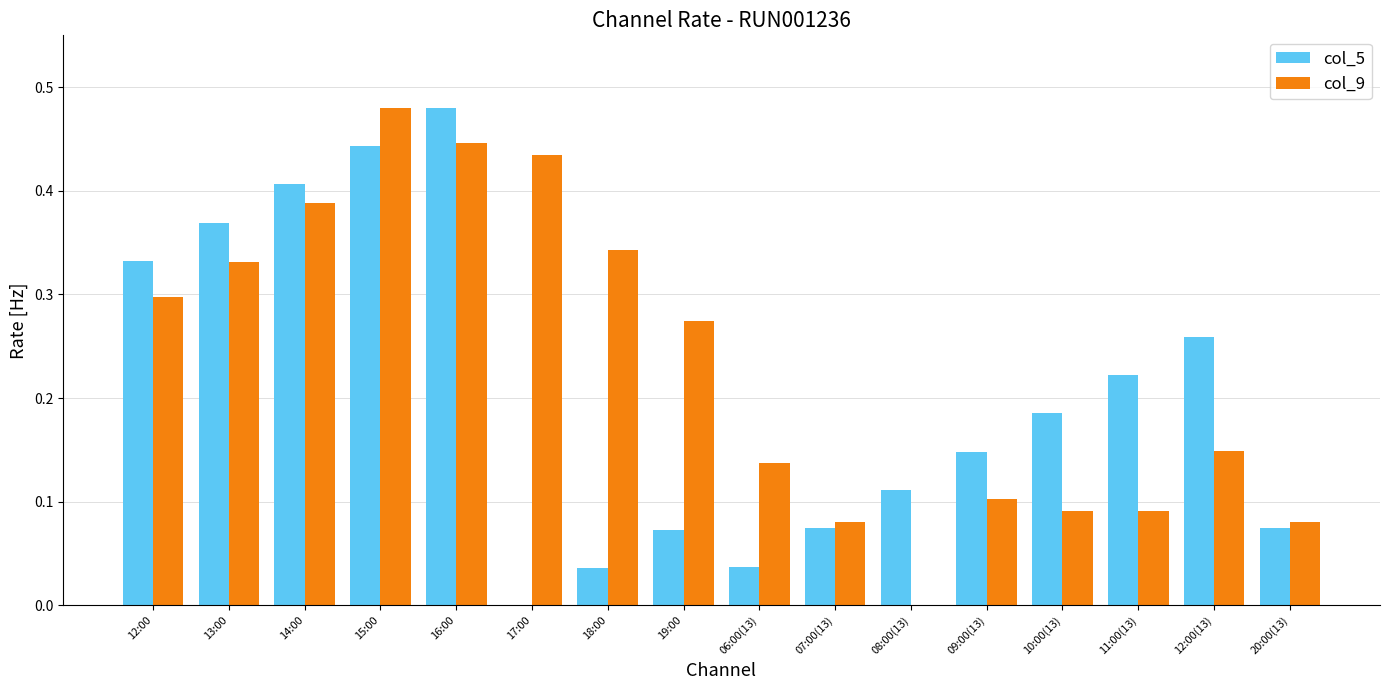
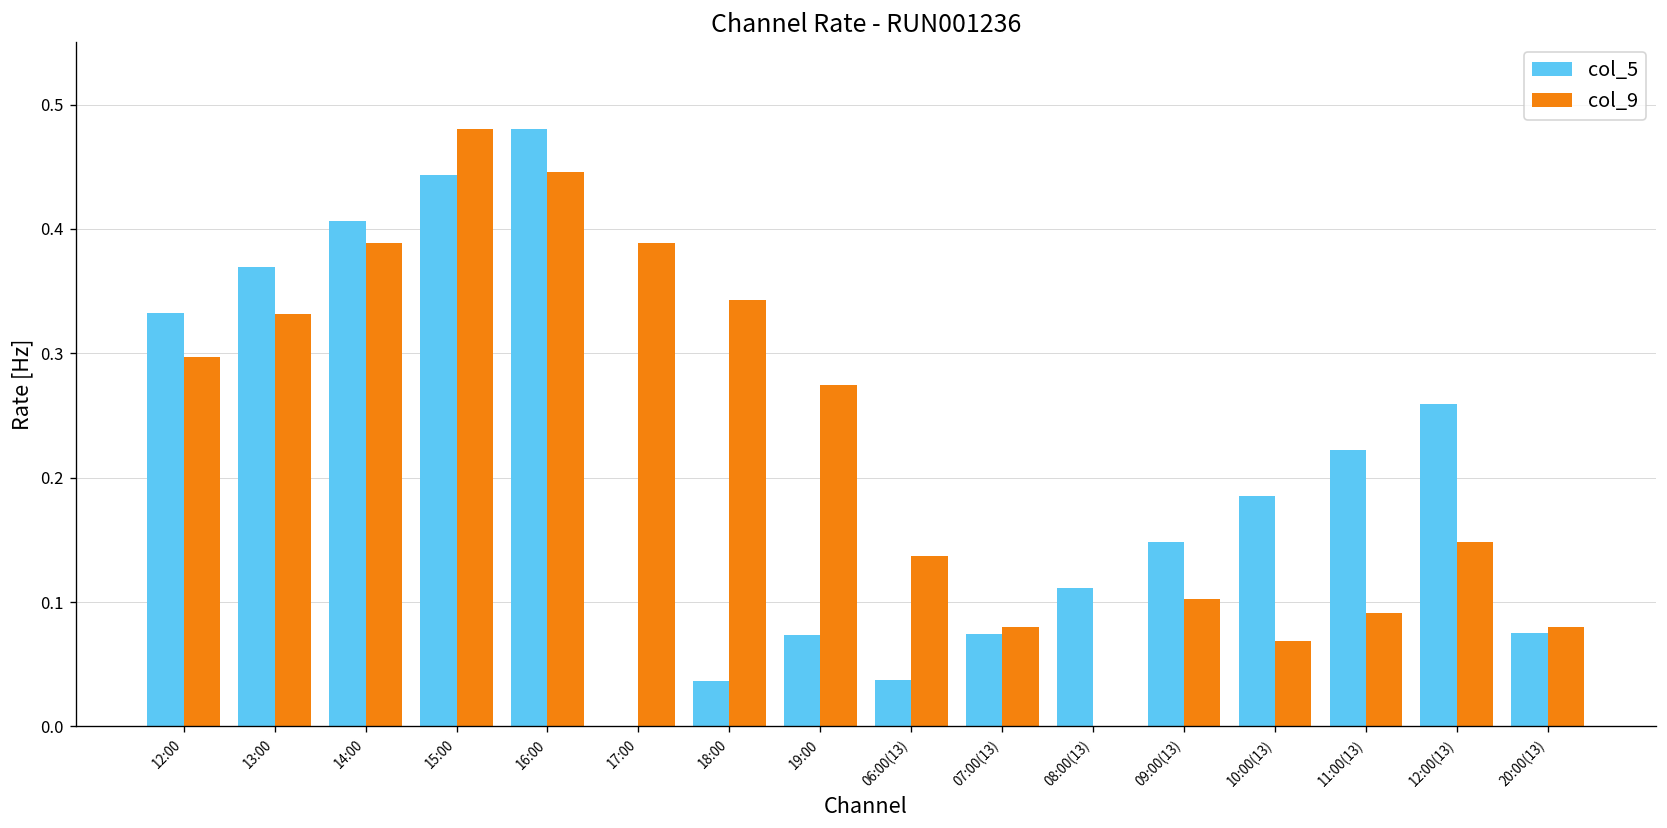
col_9, 17:00: 0.434 -> 0.389
col_9, 10:00(13): 0.091 -> 0.069
